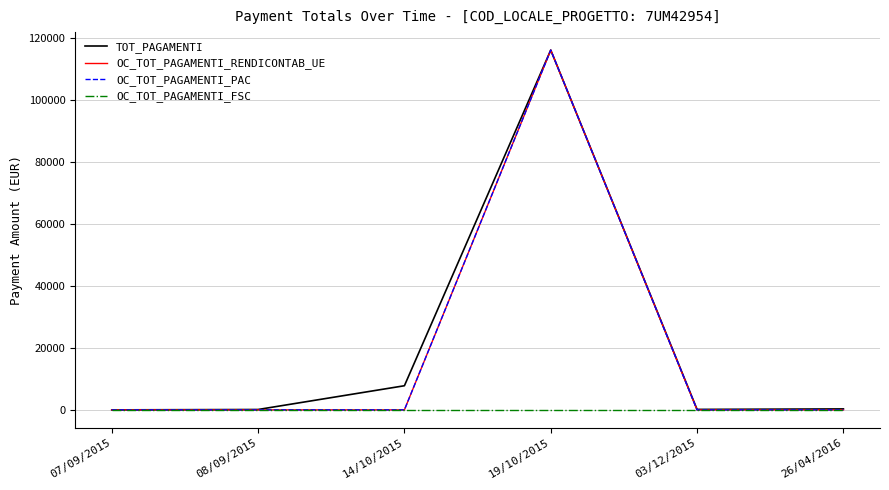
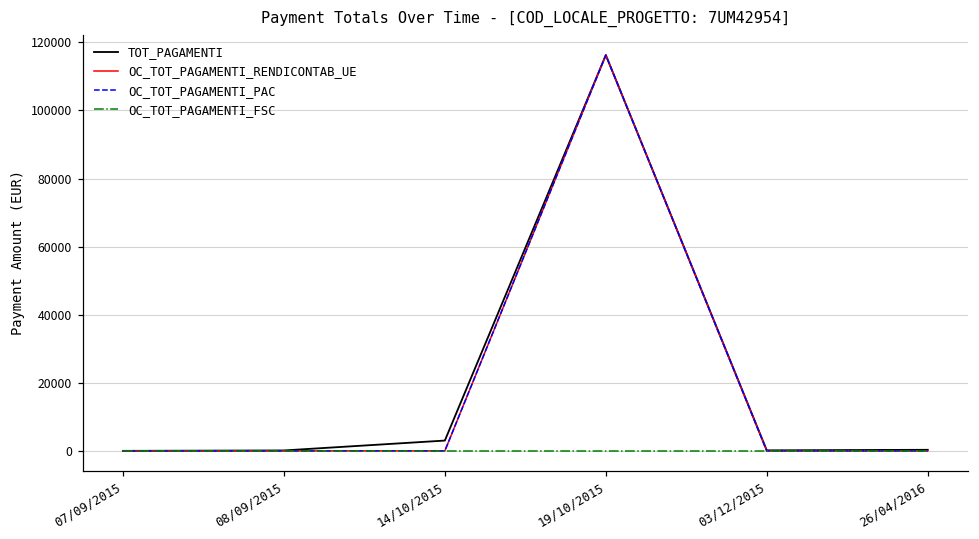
TOT_PAGAMENTI, 14/10/2015: 8000 -> 3000
